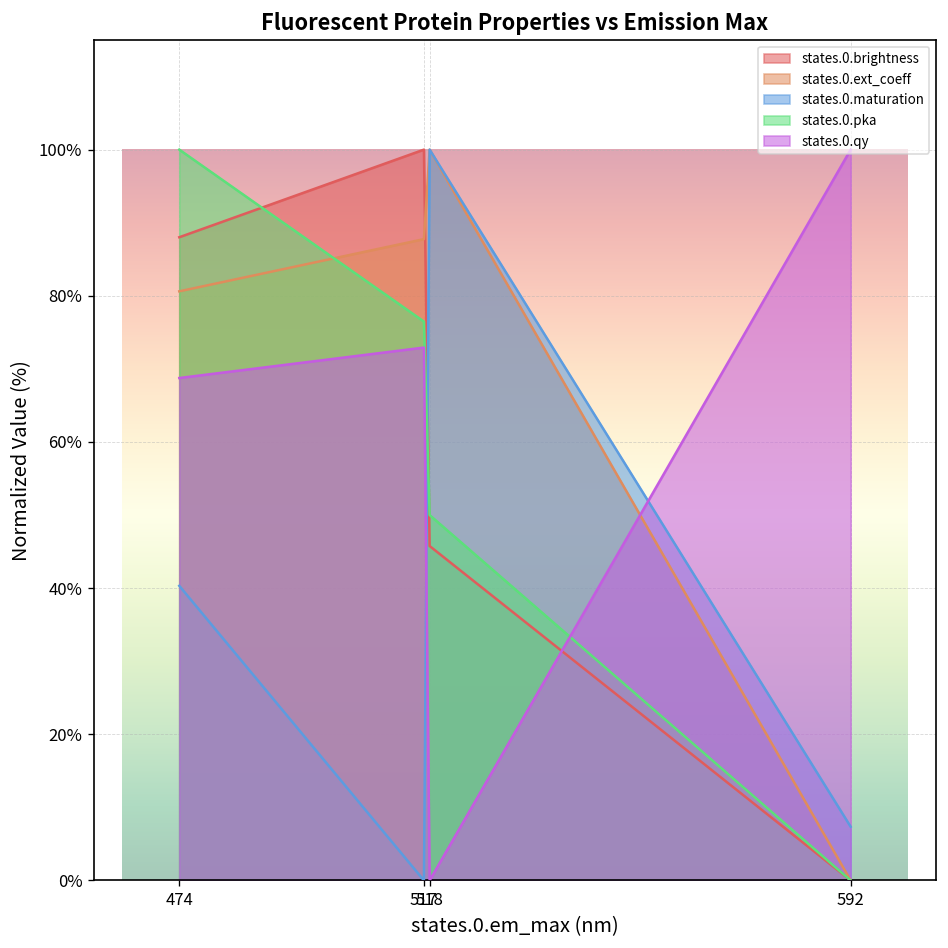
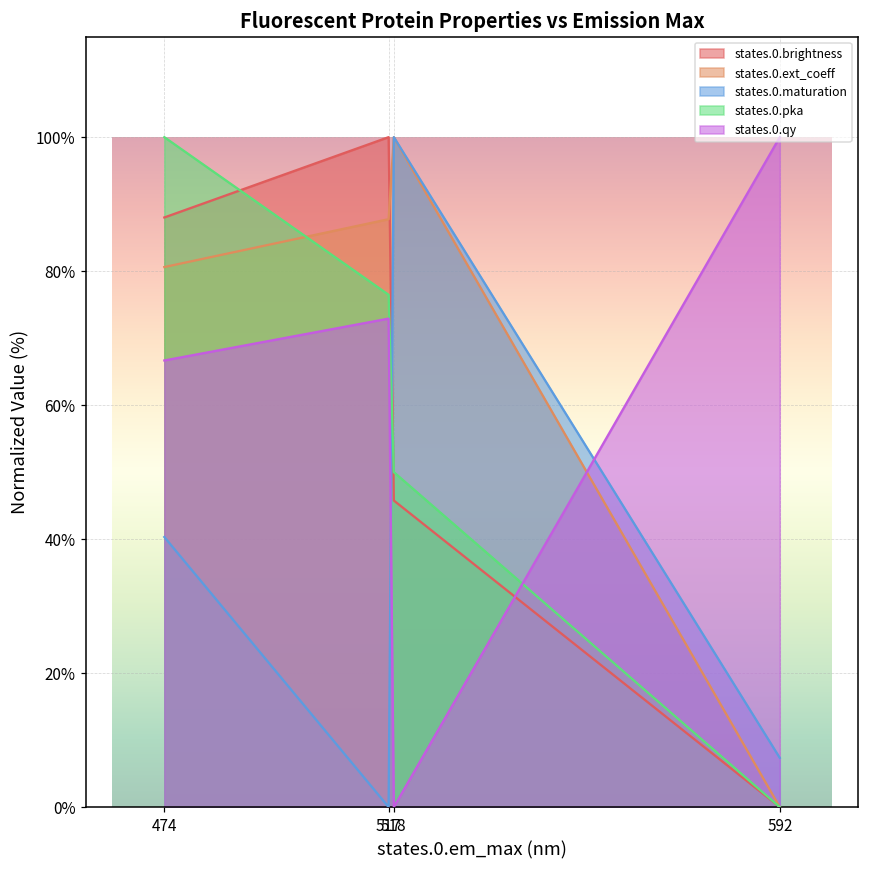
states.0.qy, 474: 69% -> 67%
